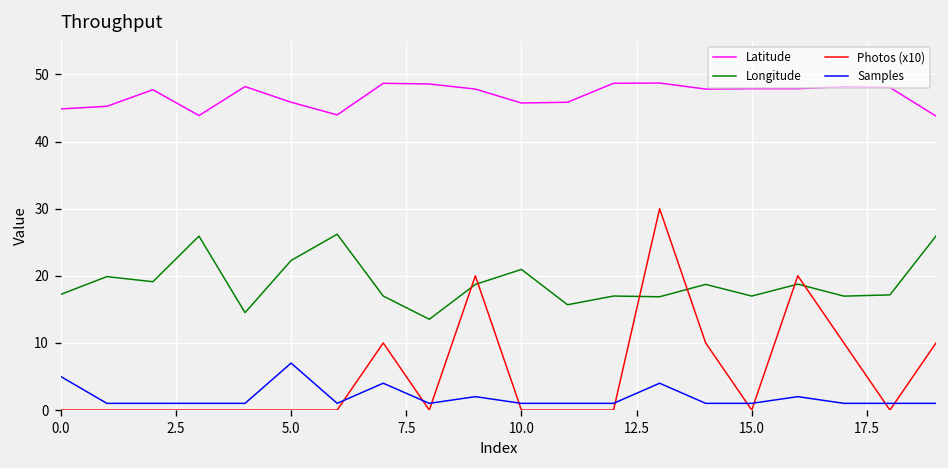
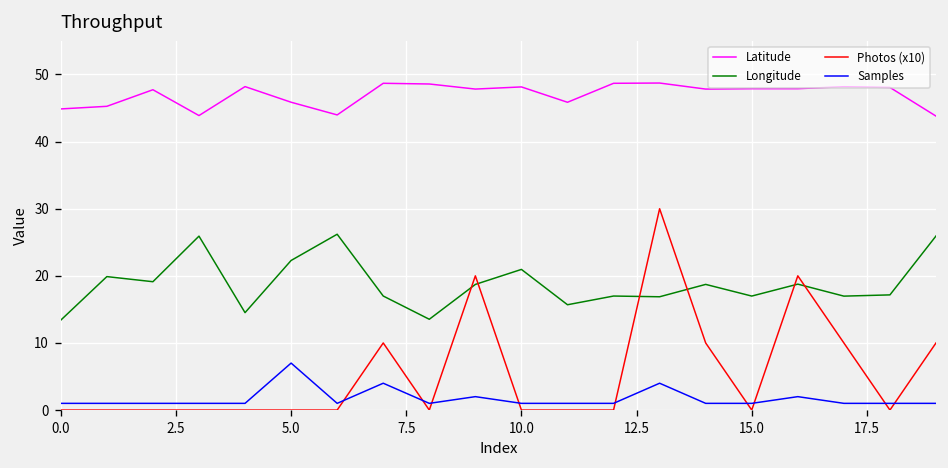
Longitude, 0.0: 17 -> 13
Samples, 0.0: 5 -> 1
Latitude, 10.0: 46 -> 48
